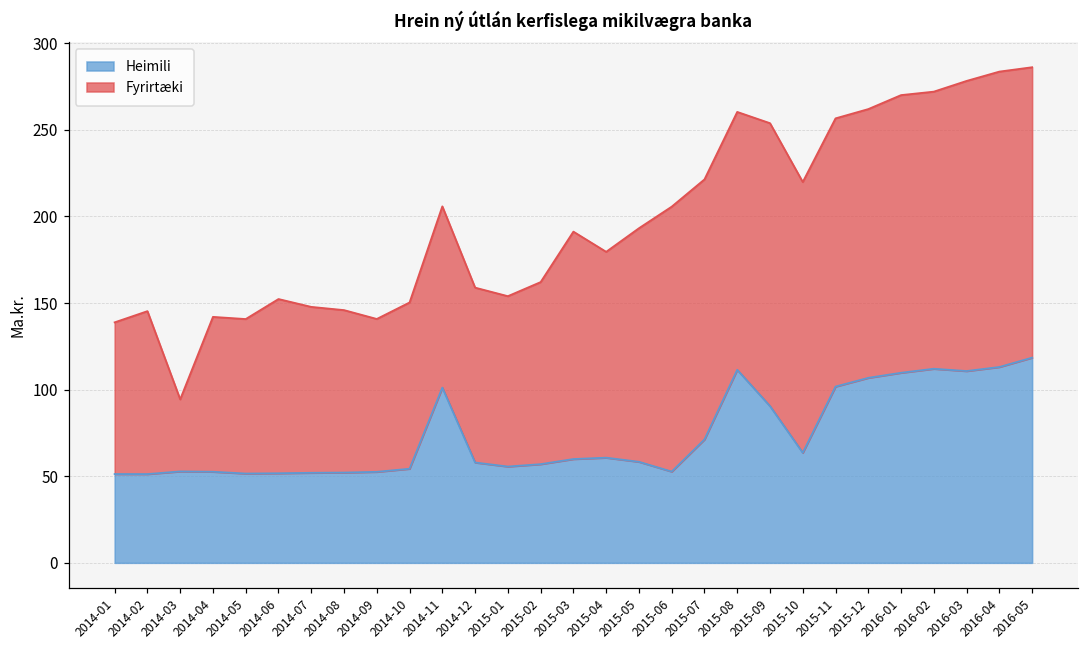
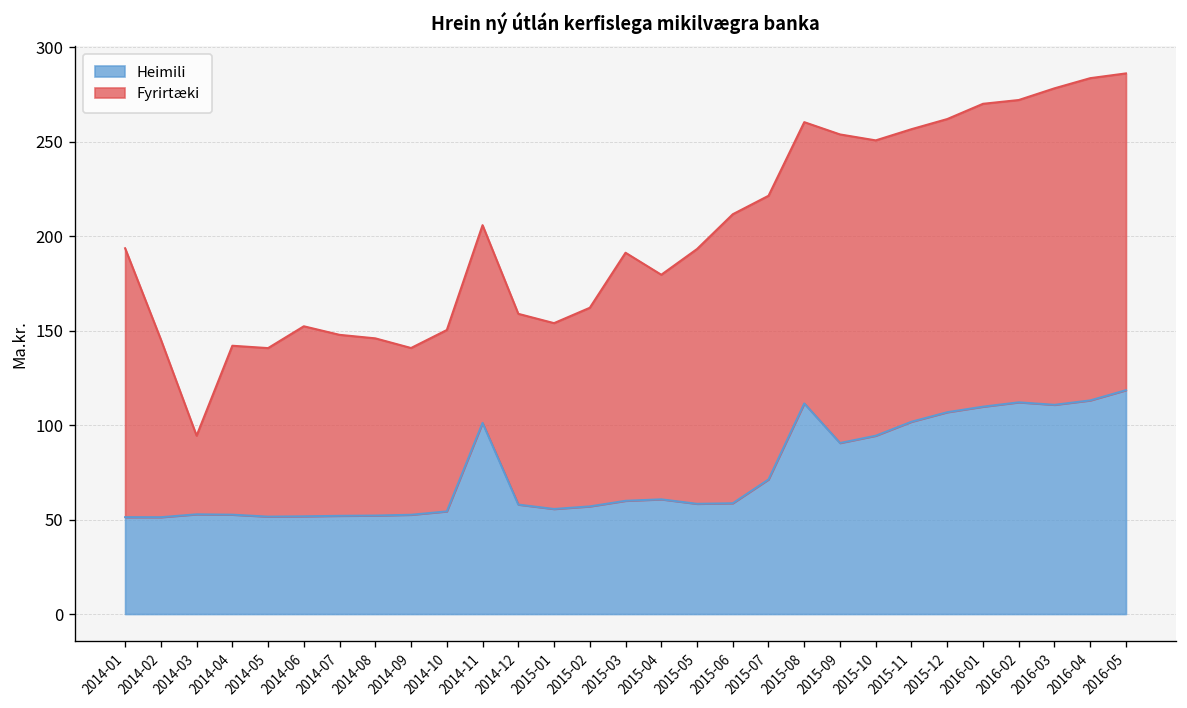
Fyrirtæki, 2014-01: 88 -> 142
Heimili, 2015-06: 53 -> 59
Heimili, 2015-10: 64 -> 94
